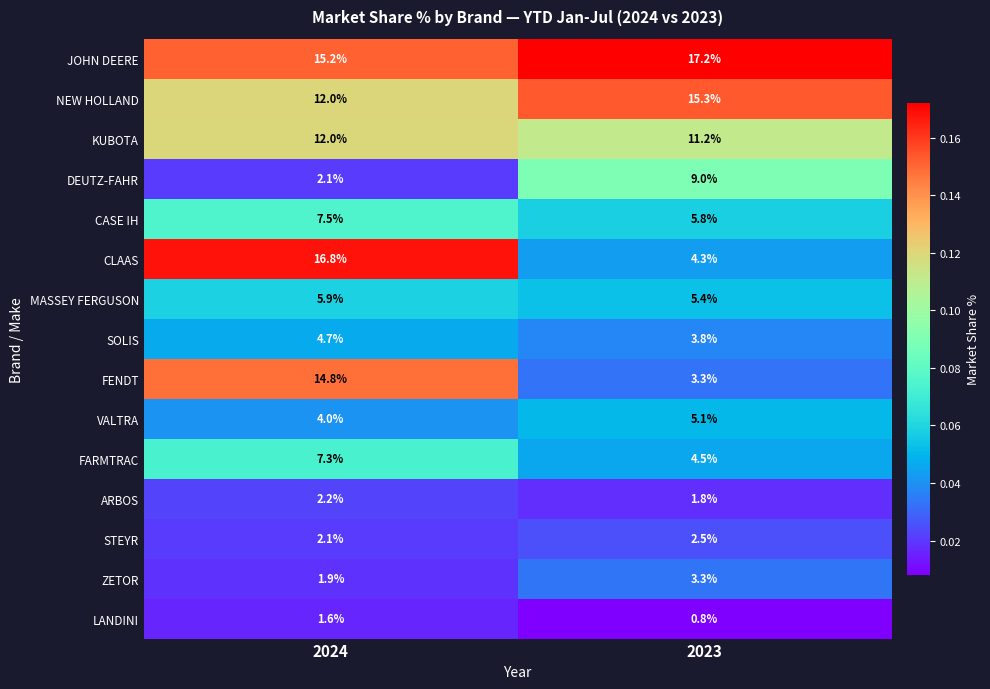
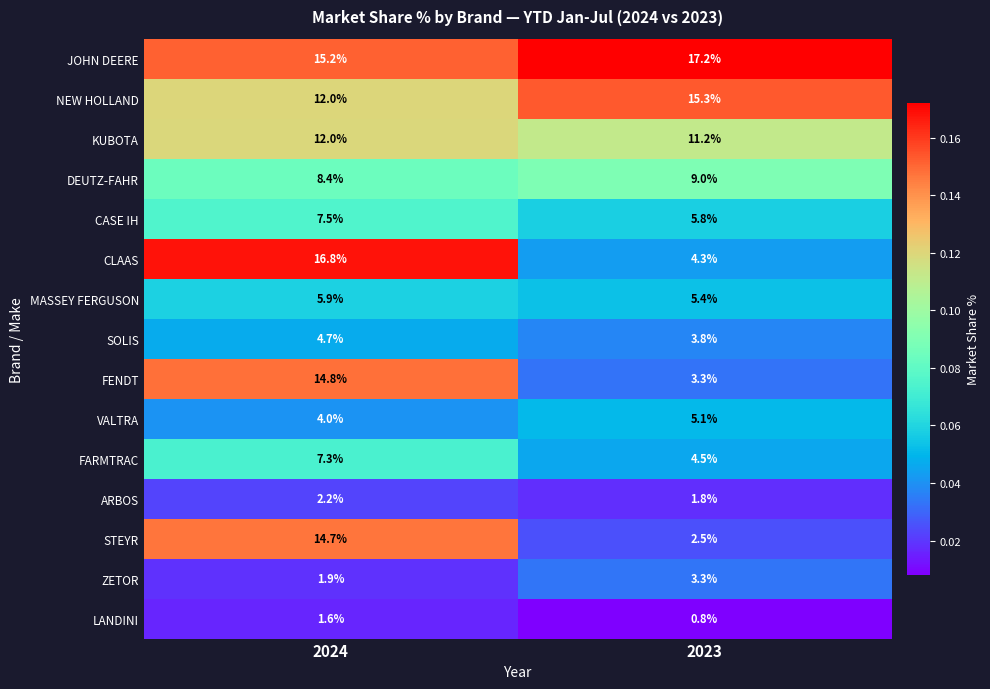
DEUTZ-FAHR, 2024: 2.1% -> 8.4%
STEYR, 2024: 2.1% -> 14.7%
